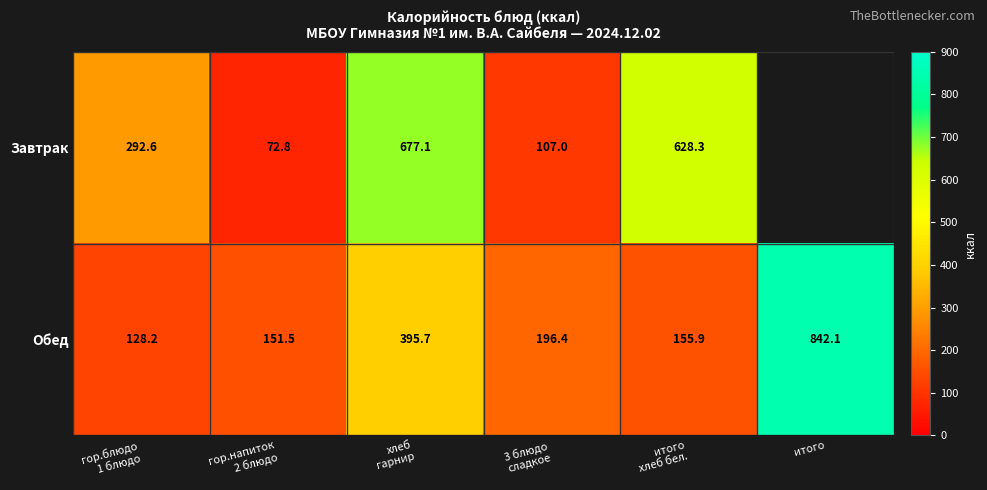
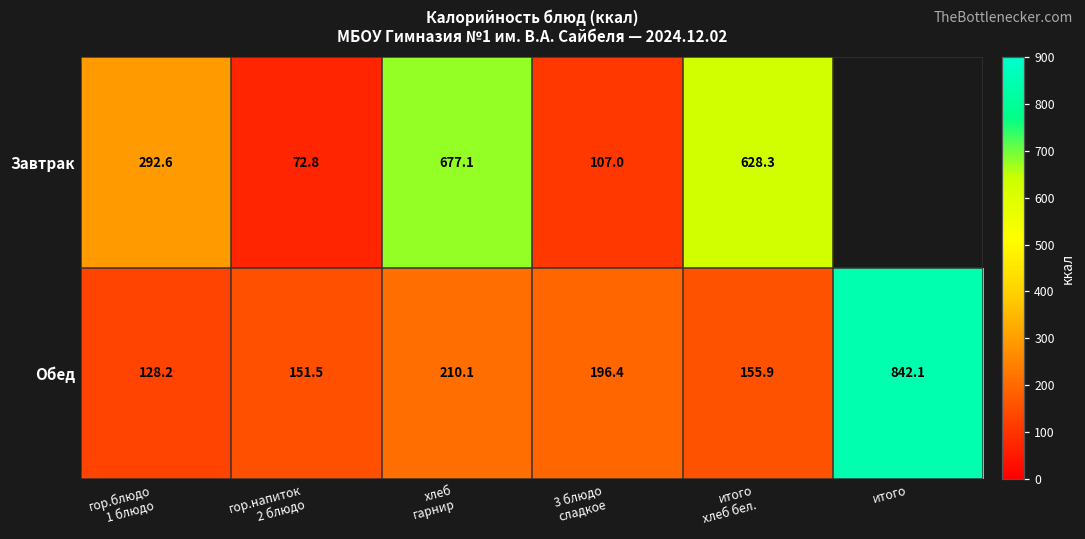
Обед, хлеб гарнир: 395.7 -> 210.1
